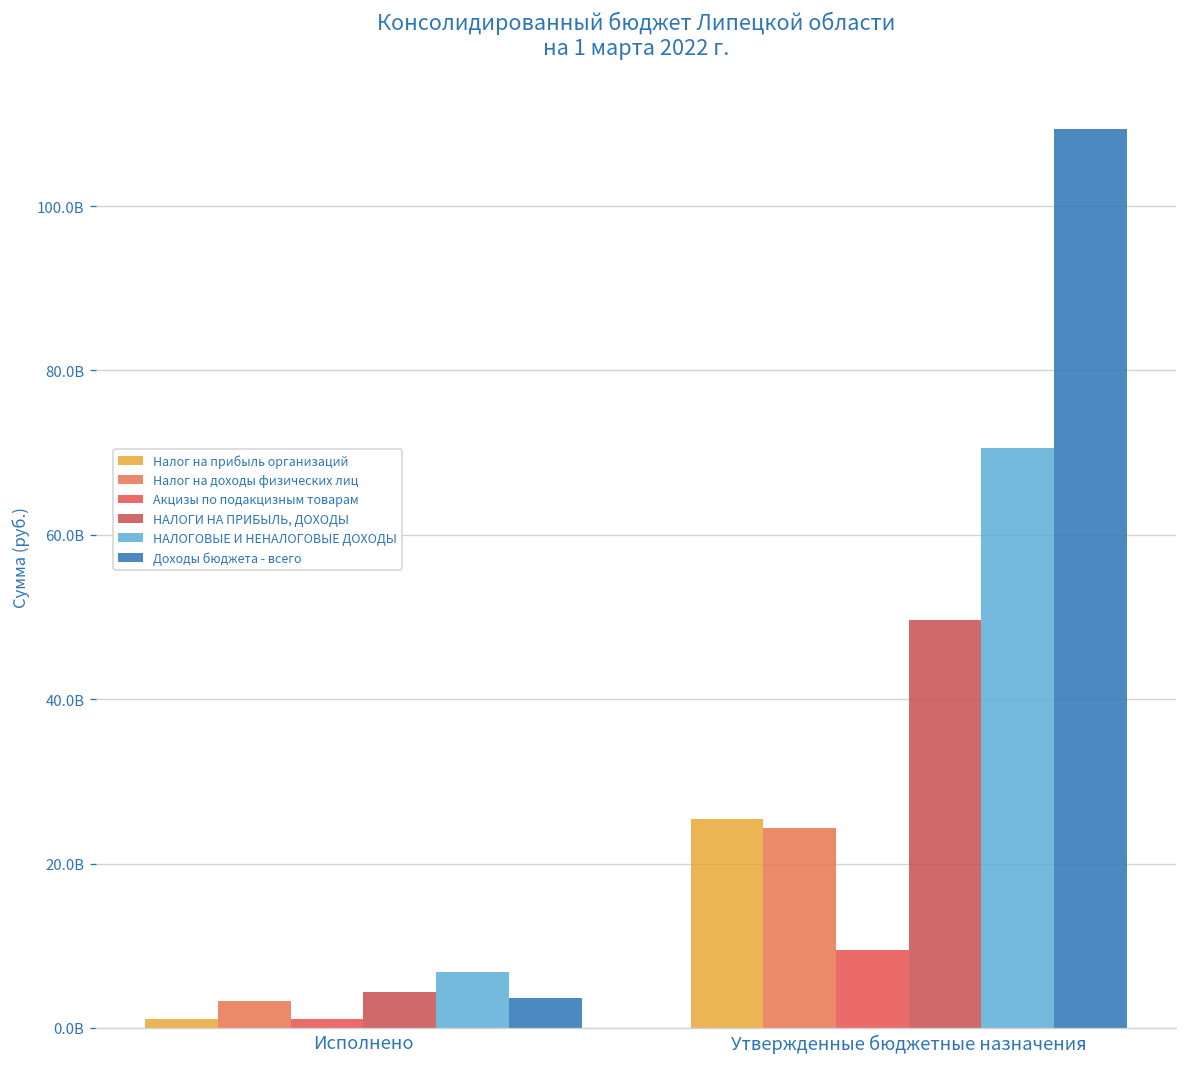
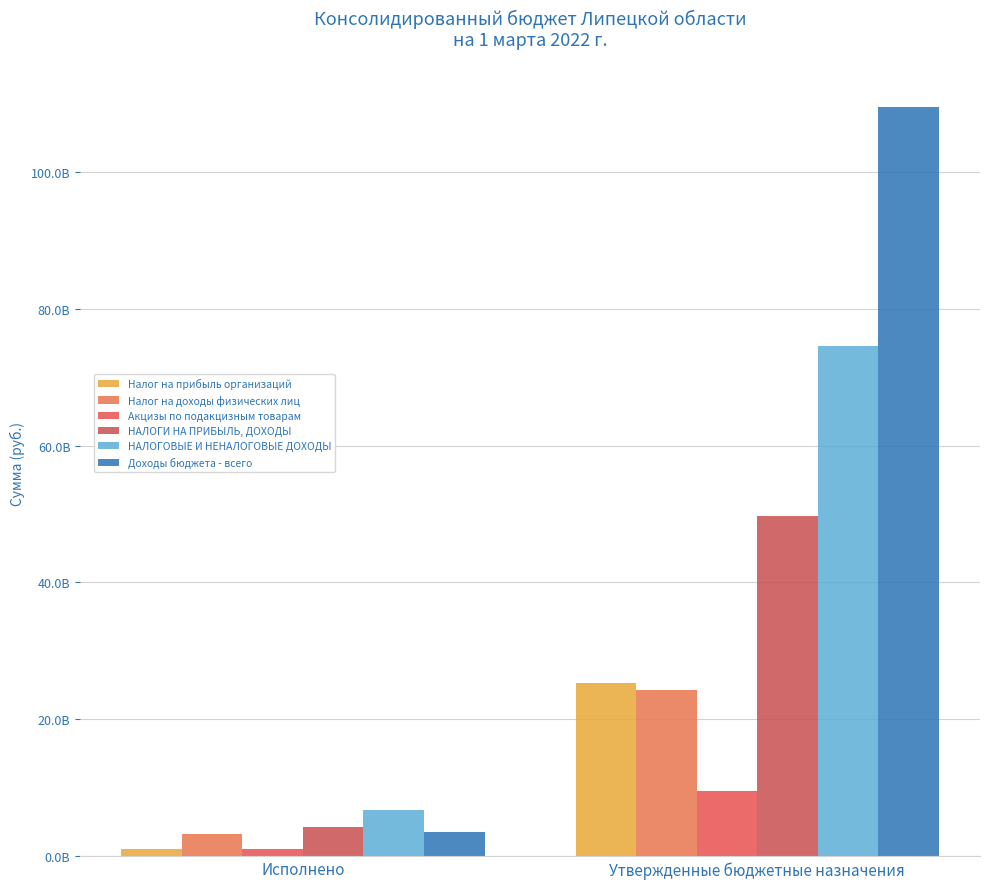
НАЛОГОВЫЕ И НЕНАЛОГОВЫЕ ДОХОДЫ, Утвержденные бюджетные назначения: 71000000000 -> 75000000000
